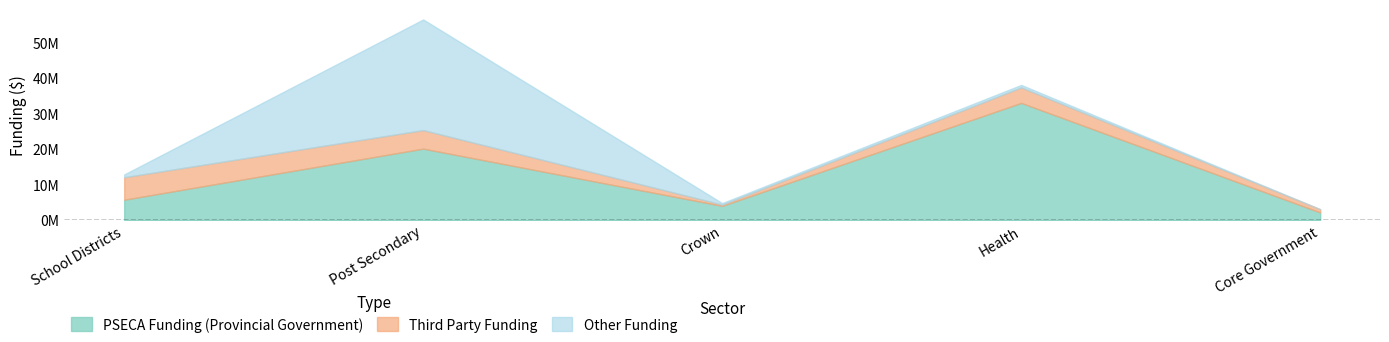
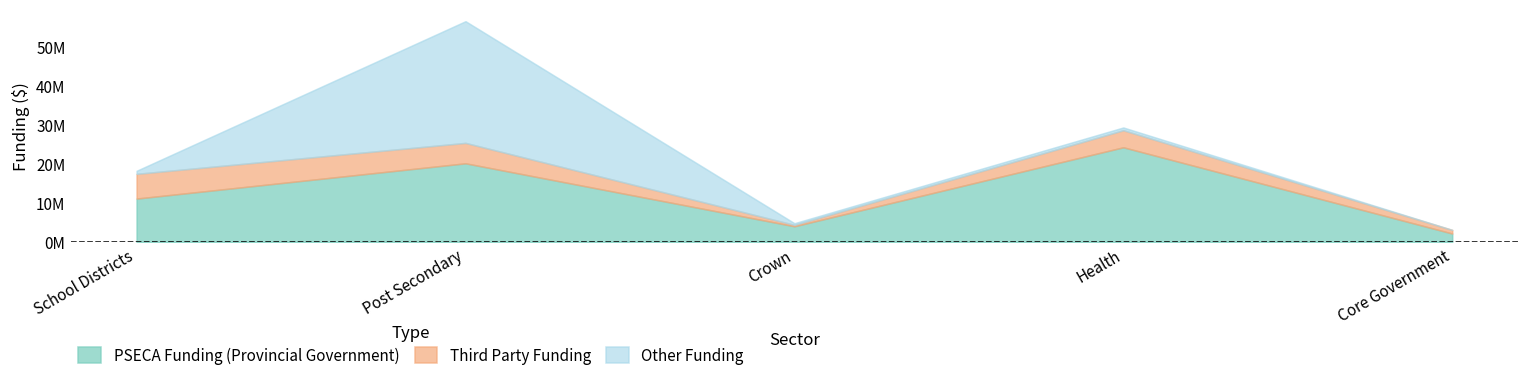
PSECA Funding (Provincial Government), School Districts: 6000000 -> 11000000
PSECA Funding (Provincial Government), Health: 33000000 -> 24000000
